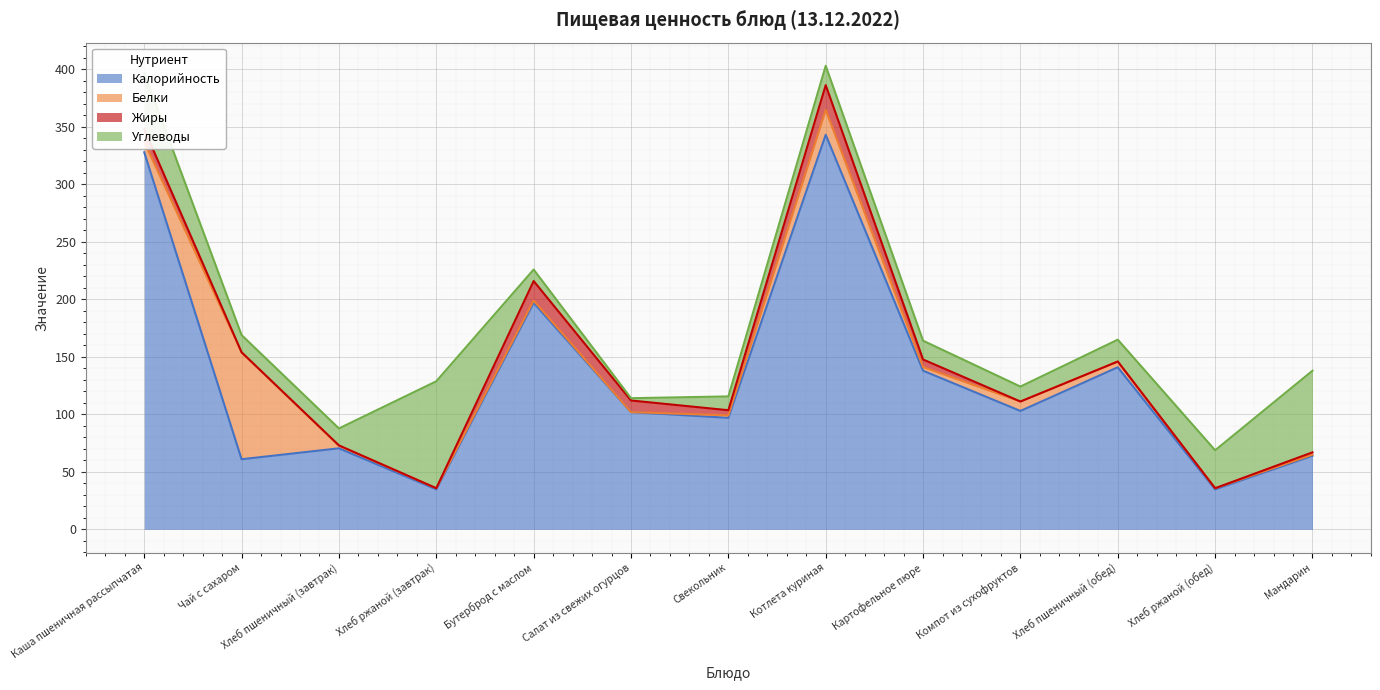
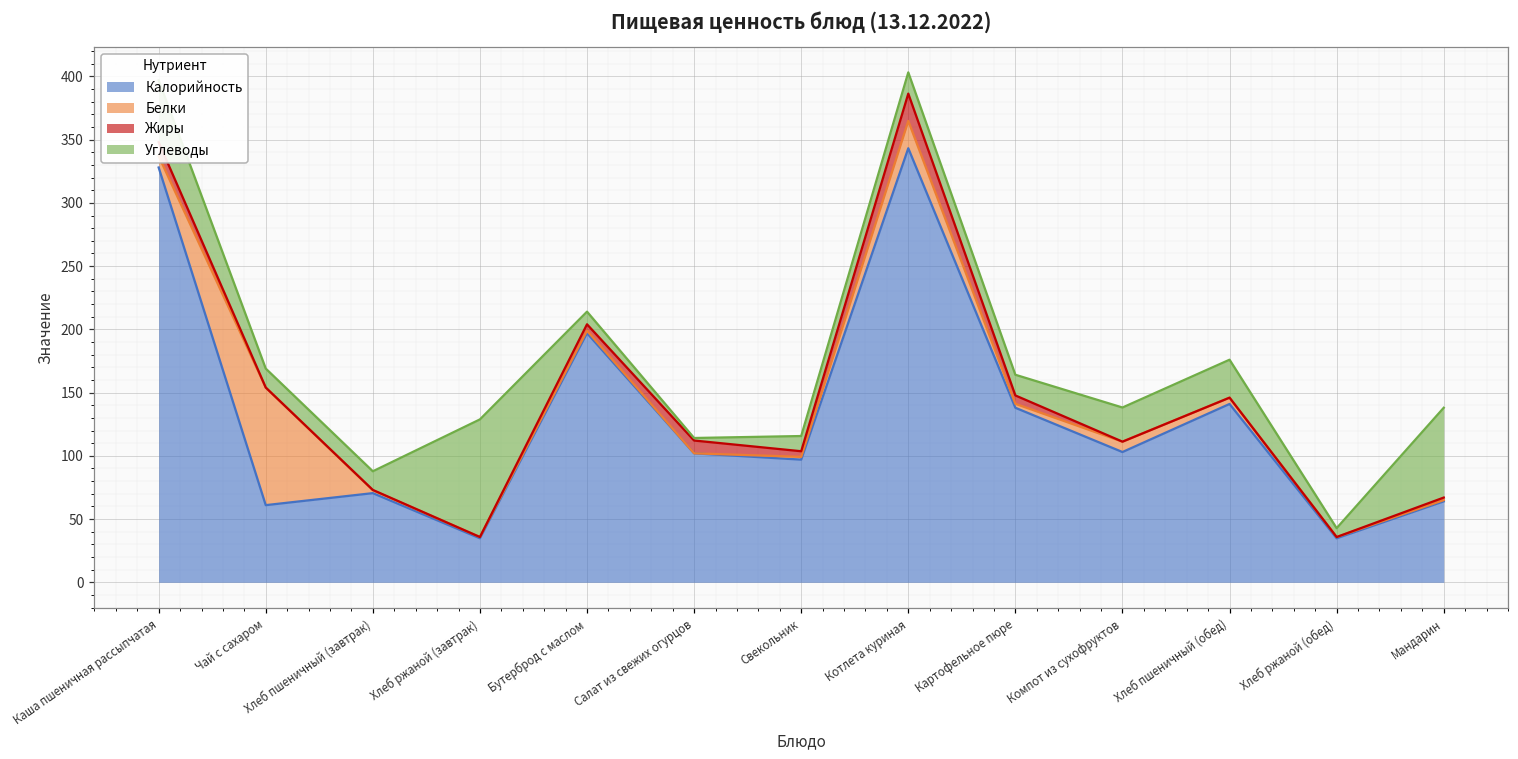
Жиры, Бутерброд с маслом: 17 -> 5
Углеводы, Компот из сухофруктов: 13 -> 27
Углеводы, Хлеб пшеничный (обед): 19 -> 30
Углеводы, Хлеб ржаной (обед): 33 -> 7
